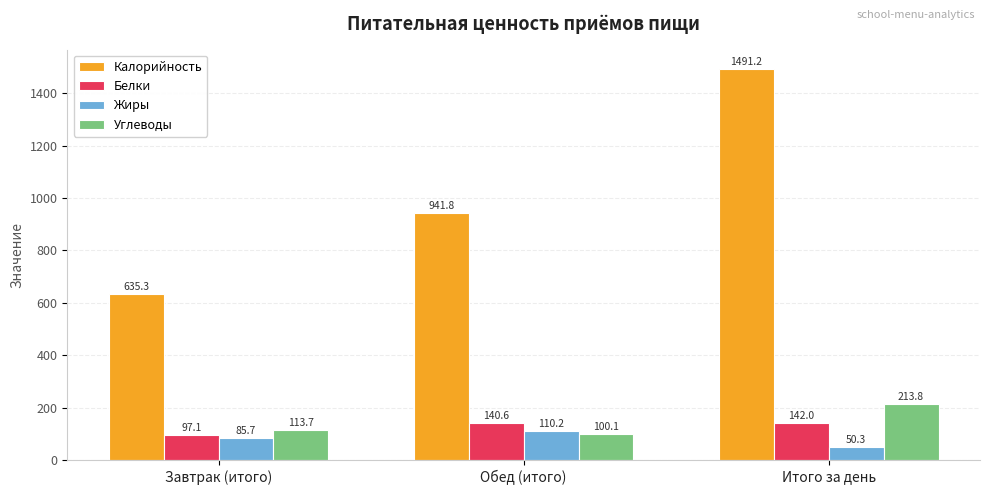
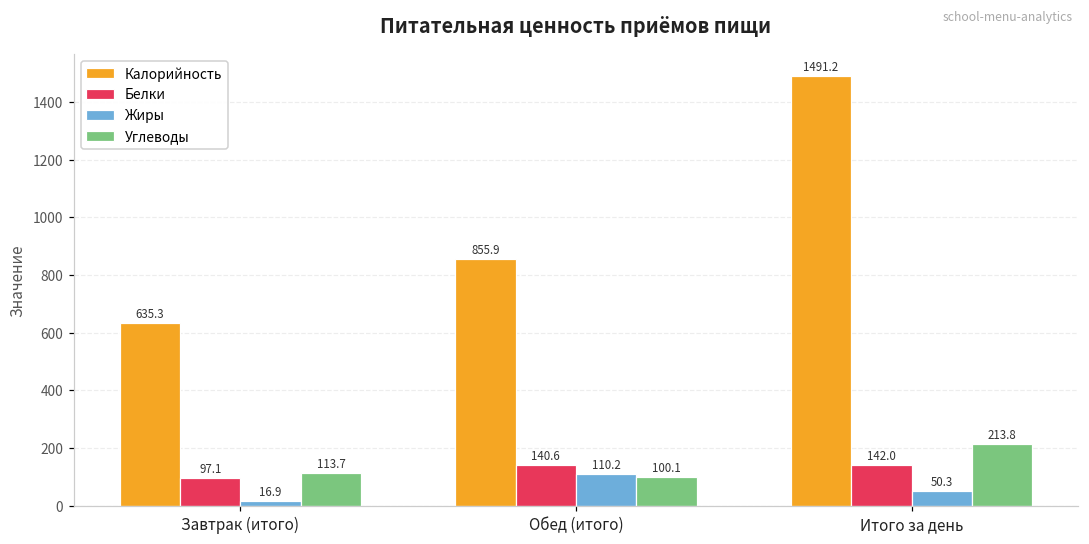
Жиры, Завтрак (итого): 85.7 -> 16.9
Калорийность, Обед (итого): 941.8 -> 855.9
